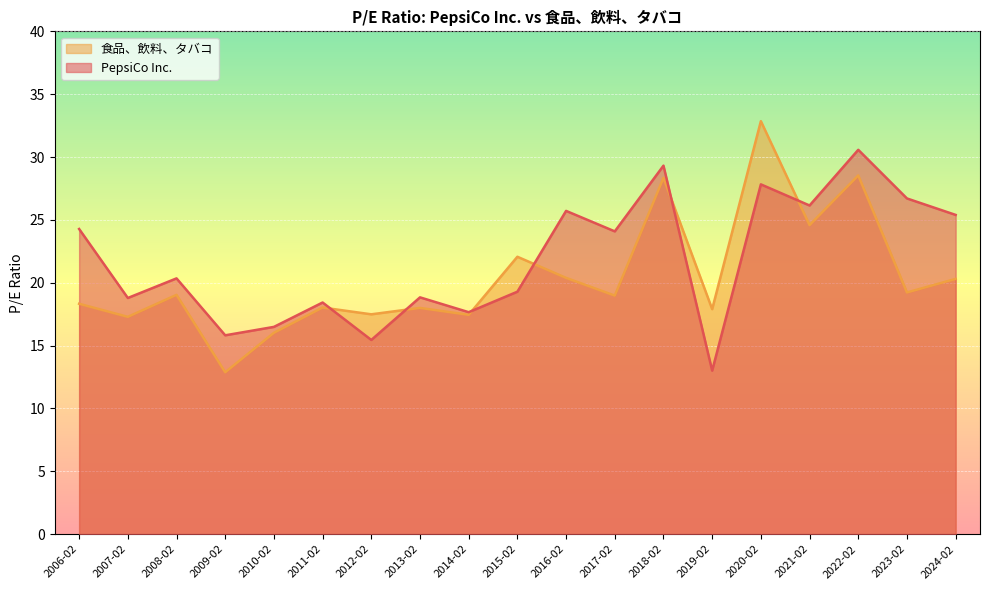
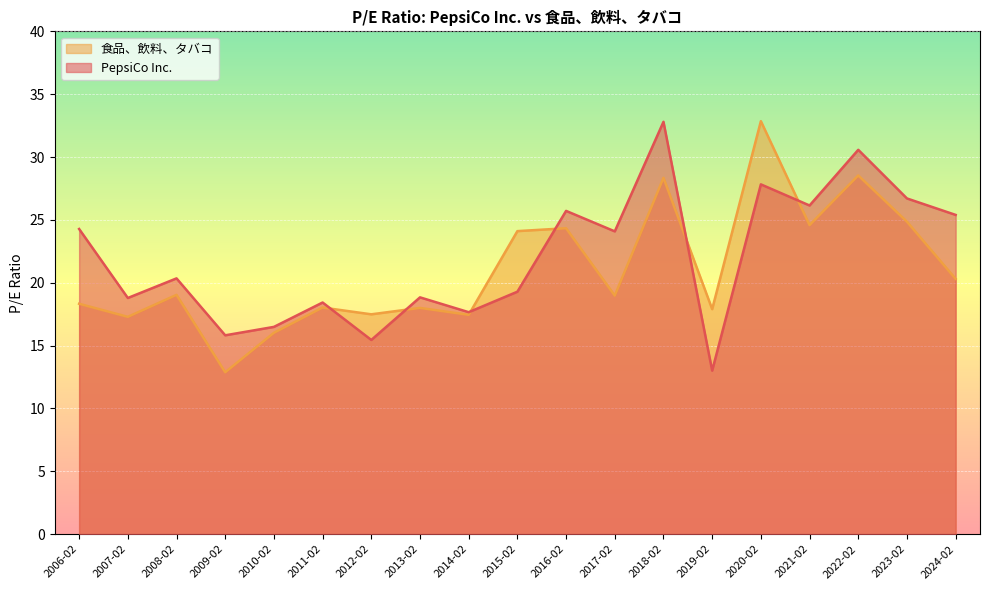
食品、飲料、タバコ, 2015-02: 22.1 -> 24.1
食品、飲料、タバコ, 2016-02: 20.4 -> 24.3
PepsiCo Inc., 2018-02: 29.3 -> 32.8
食品、飲料、タバコ, 2023-02: 19.2 -> 24.9
